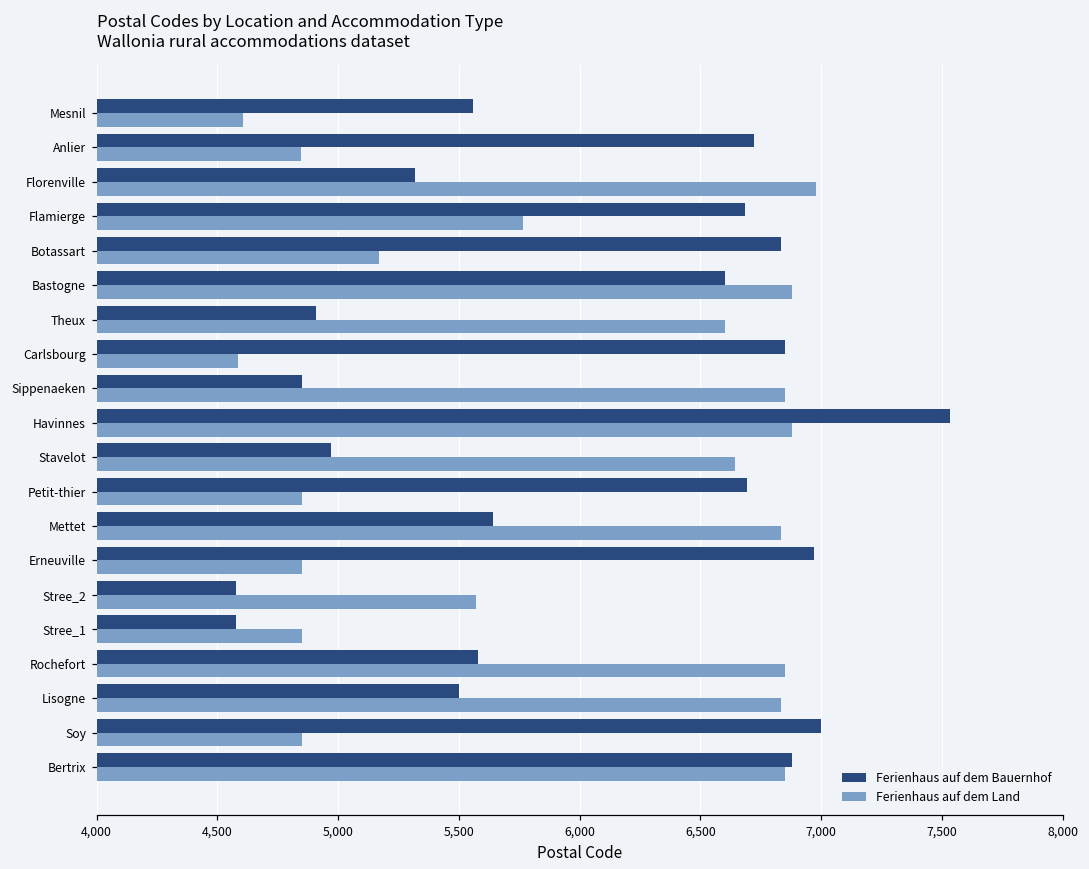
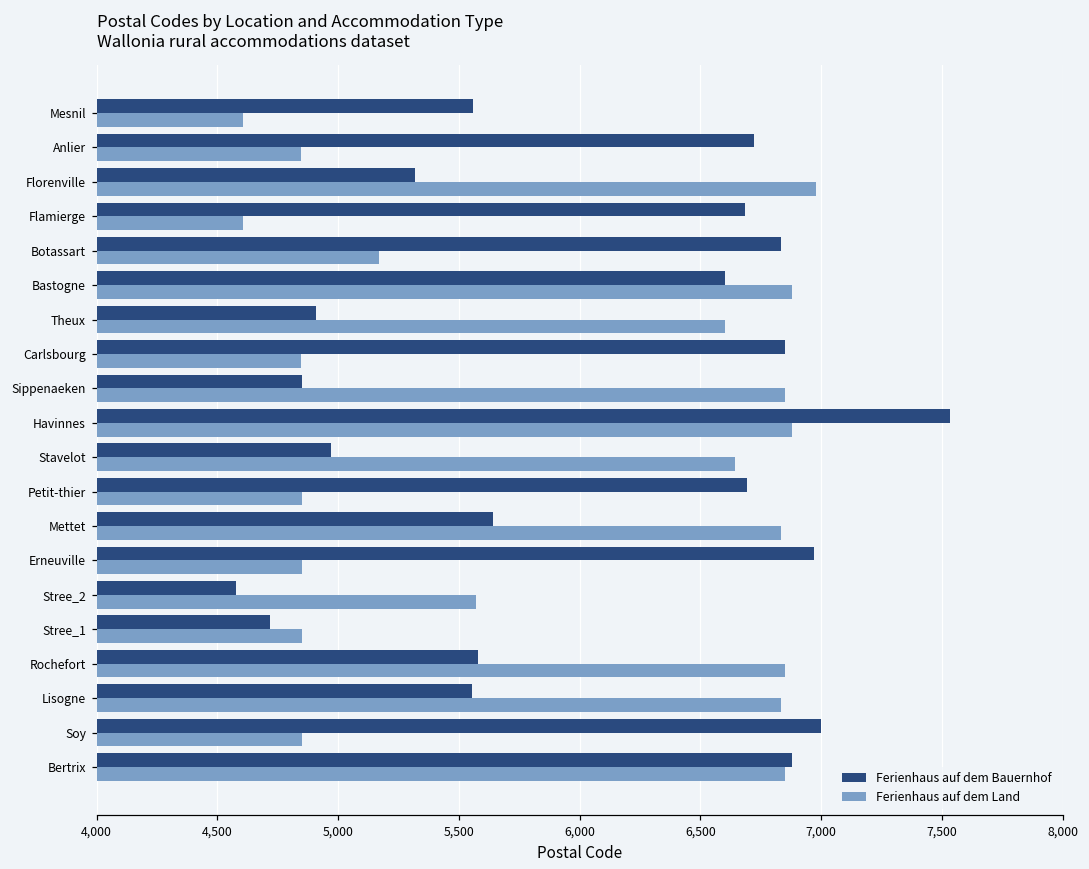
Ferienhaus auf dem Land, Flamierge: 5,760 -> 4,610
Ferienhaus auf dem Land, Carlsbourg: 4,590 -> 4,850
Ferienhaus auf dem Bauernhof, Stree_1: 4,580 -> 4,720
Ferienhaus auf dem Bauernhof, Lisogne: 5,500 -> 5,550
